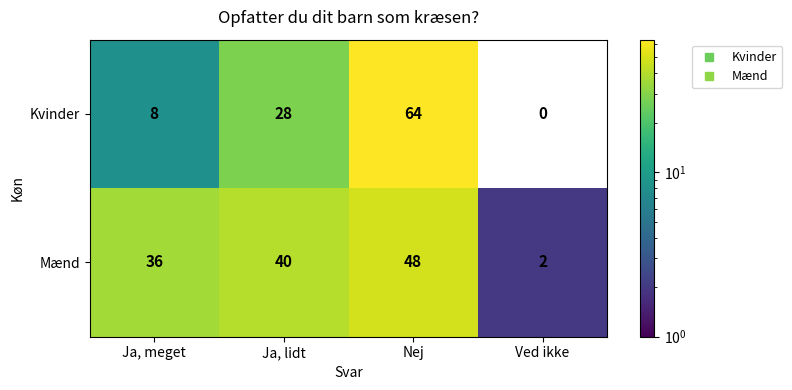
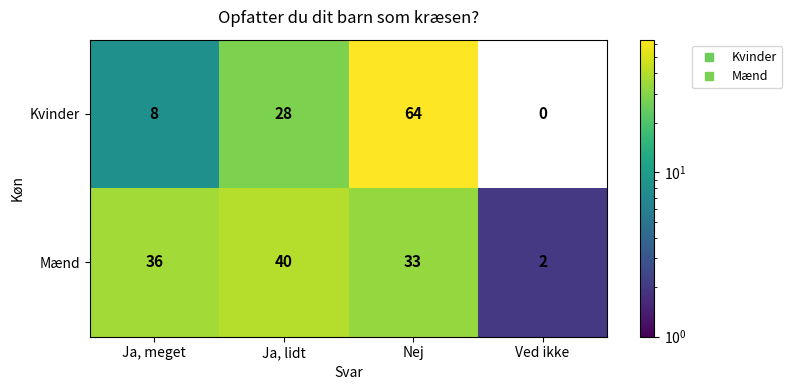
Mænd, Nej: 48 -> 33
